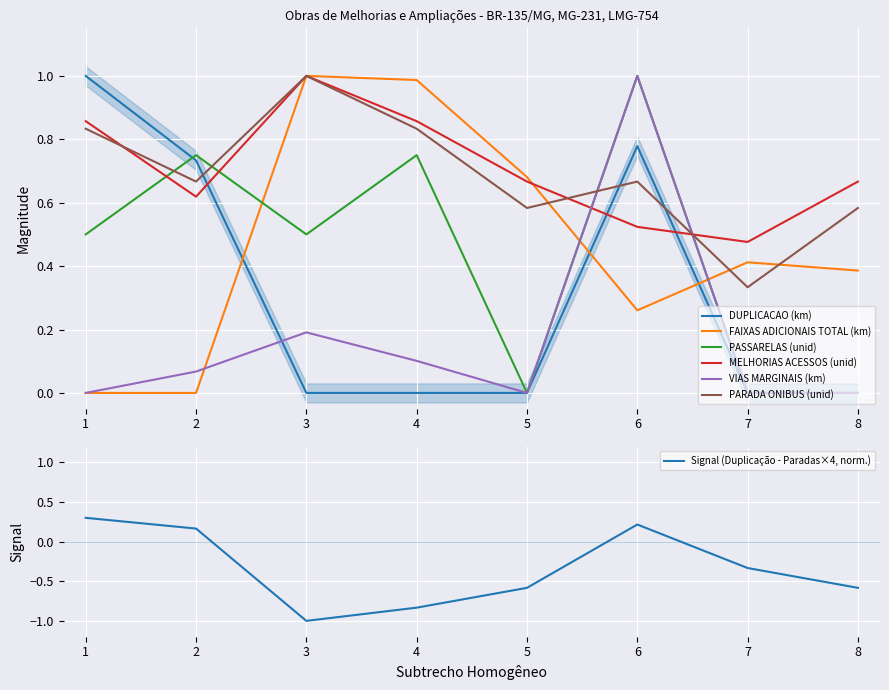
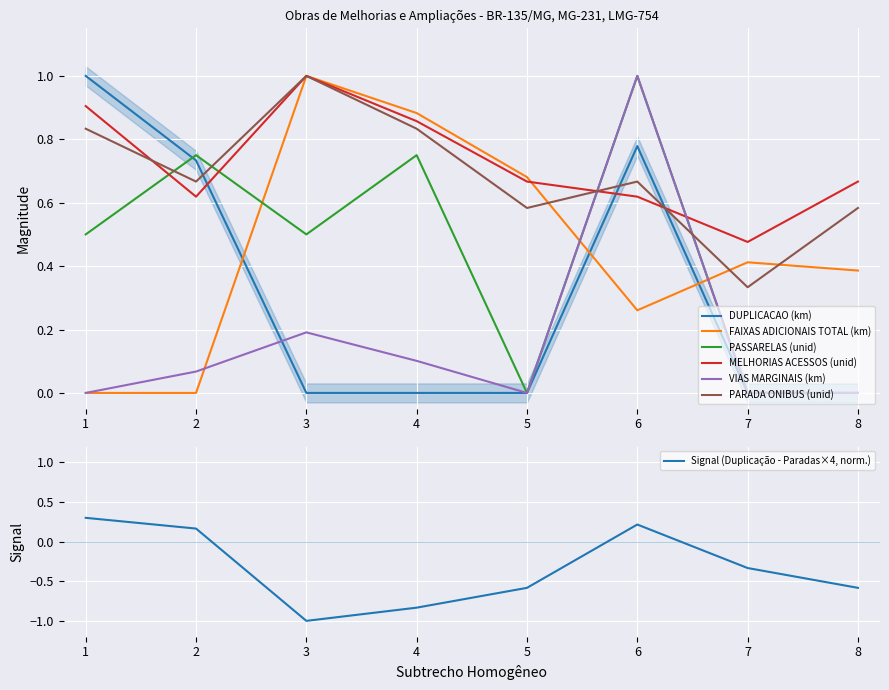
Obras de Melhorias e Ampliações - BR-135/MG, MG-231, LMG-754, MELHORIAS ACESSOS (unid), 1: 0.86 -> 0.90
Obras de Melhorias e Ampliações - BR-135/MG, MG-231, LMG-754, FAIXAS ADICIONAIS TOTAL (km), 4: 0.99 -> 0.88
Obras de Melhorias e Ampliações - BR-135/MG, MG-231, LMG-754, MELHORIAS ACESSOS (unid), 6: 0.52 -> 0.62
